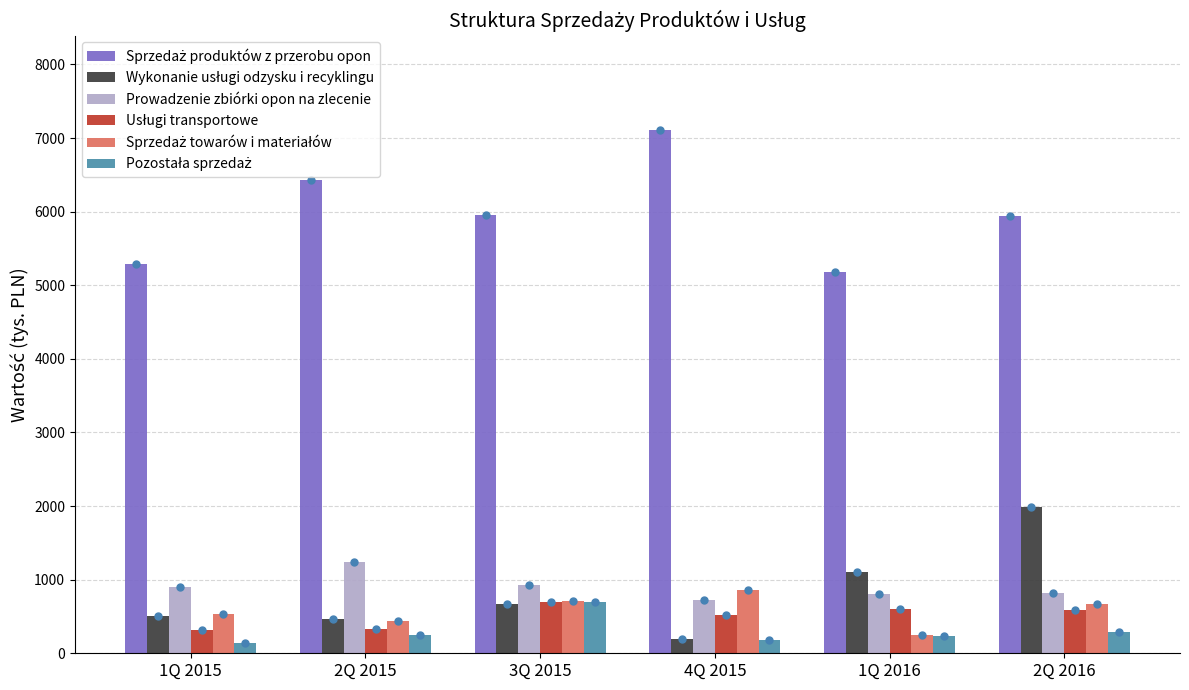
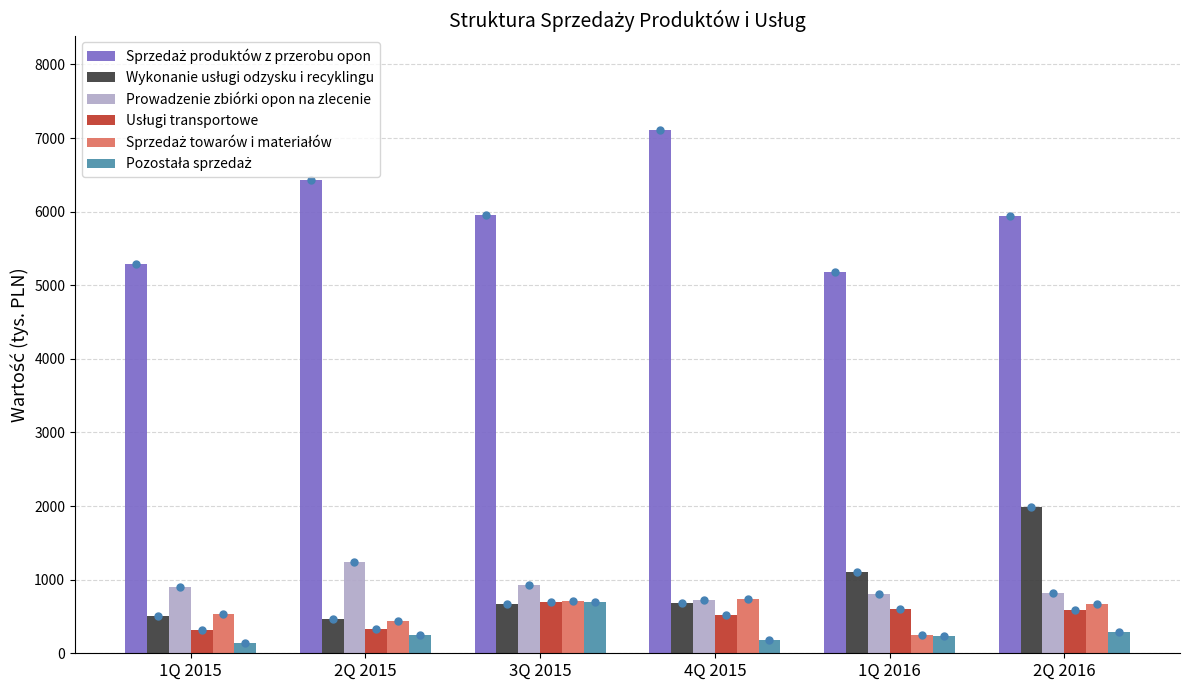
Wykonanie usługi odzysku i recyklingu, 4Q 2015: 200 -> 700
Sprzedaż towarów i materiałów, 4Q 2015: 900 -> 700
